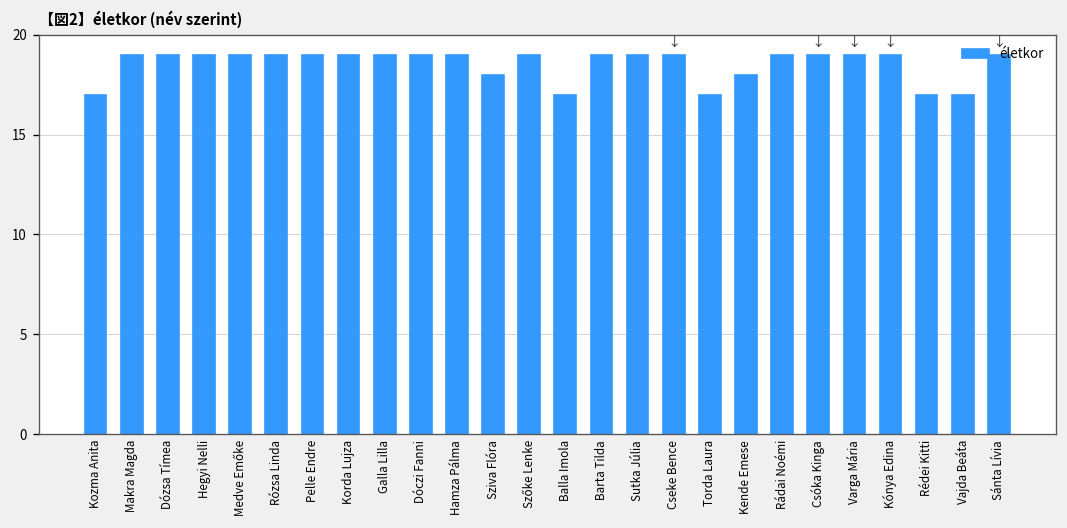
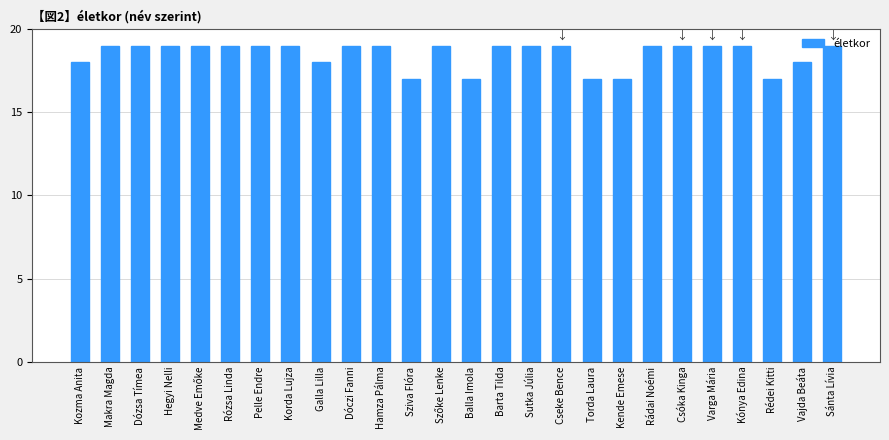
Kozma Anita: 17 -> 18
Galla Lilla: 19 -> 18
Sziva Flóra: 18 -> 17
Kende Emese: 18 -> 17
Vajda Beáta: 17 -> 18
